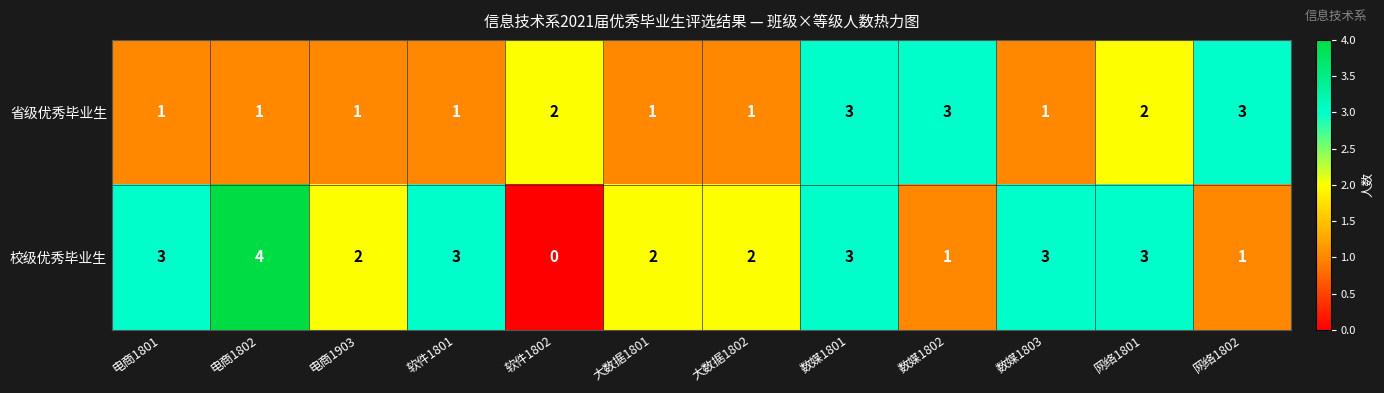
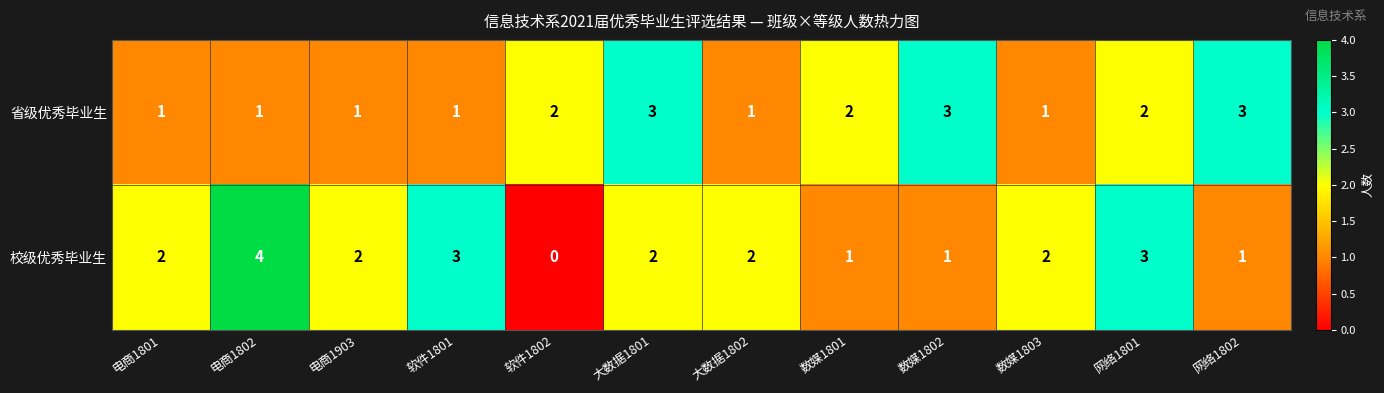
省级优秀毕业生, 大数据1801: 1 -> 3
省级优秀毕业生, 数媒1801: 3 -> 2
校级优秀毕业生, 电商1801: 3 -> 2
校级优秀毕业生, 数媒1801: 3 -> 1
校级优秀毕业生, 数媒1803: 3 -> 2
